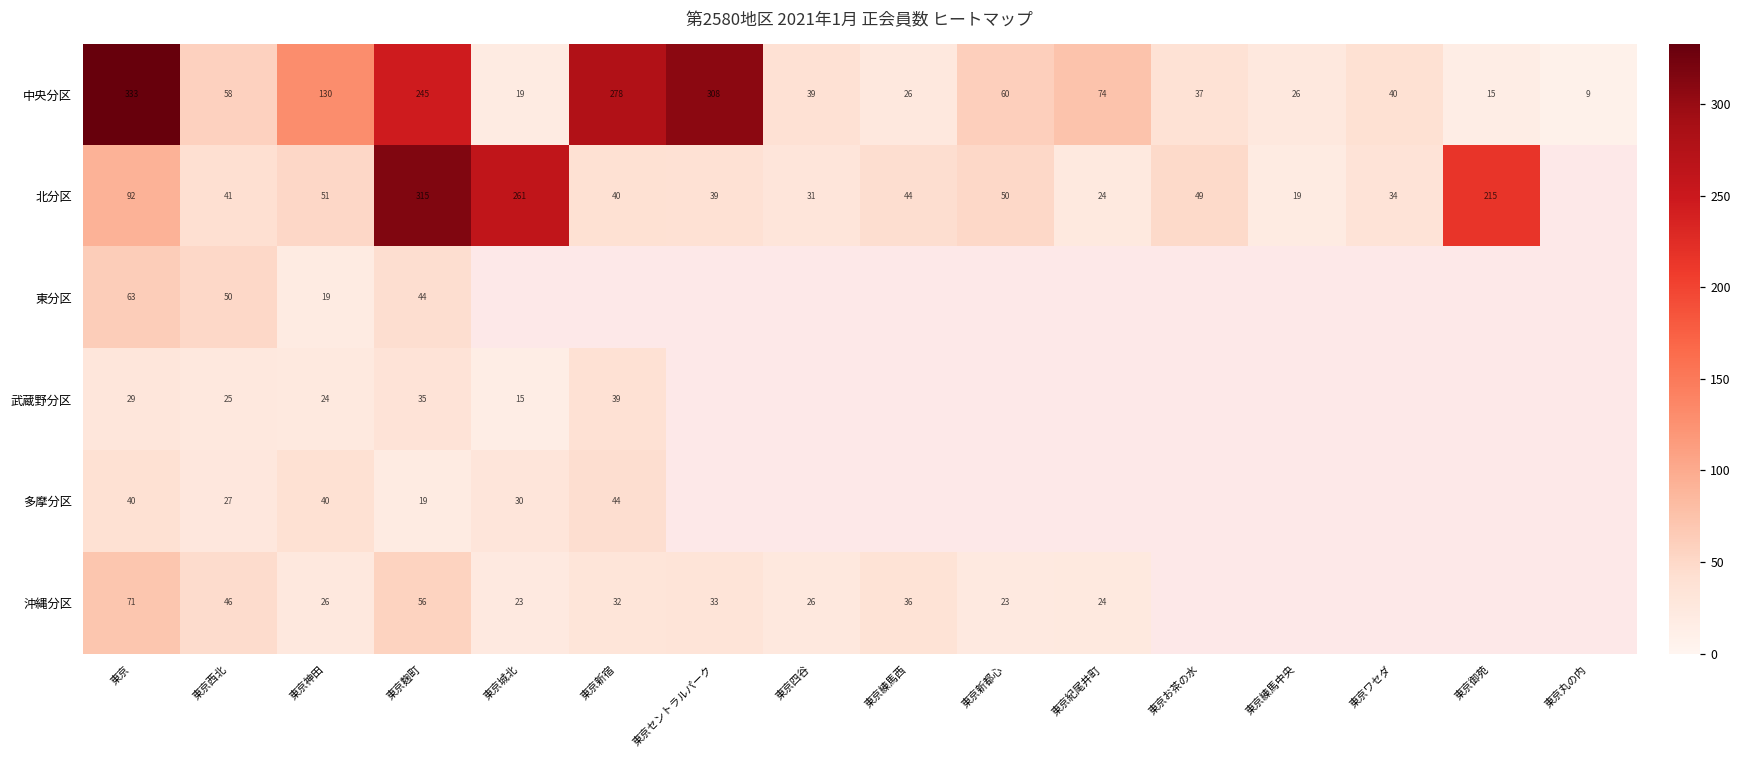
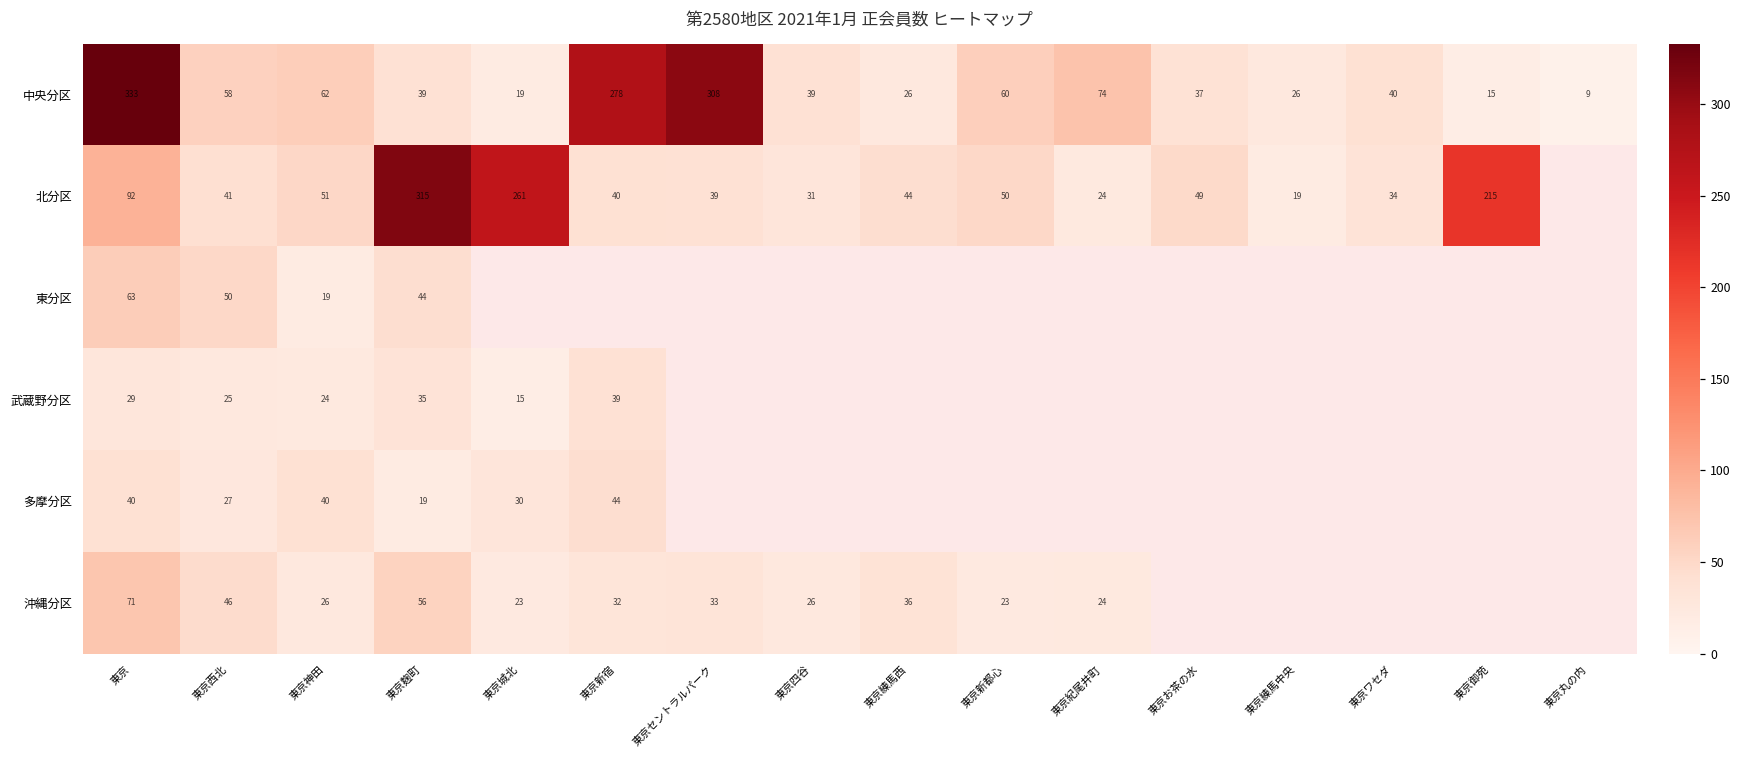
中央分区, 東京神田: 130 -> 62
中央分区, 東京麹町: 245 -> 39
